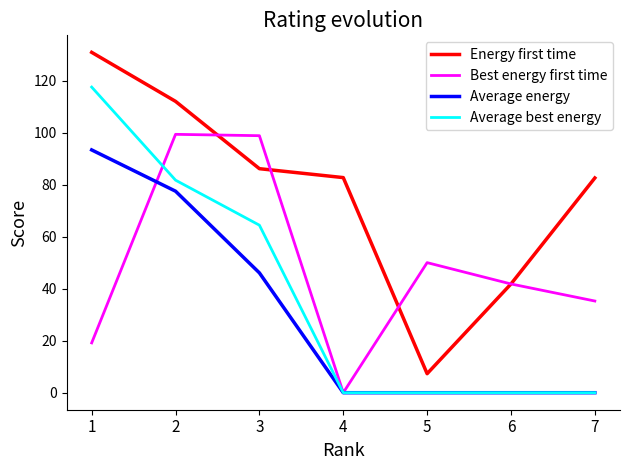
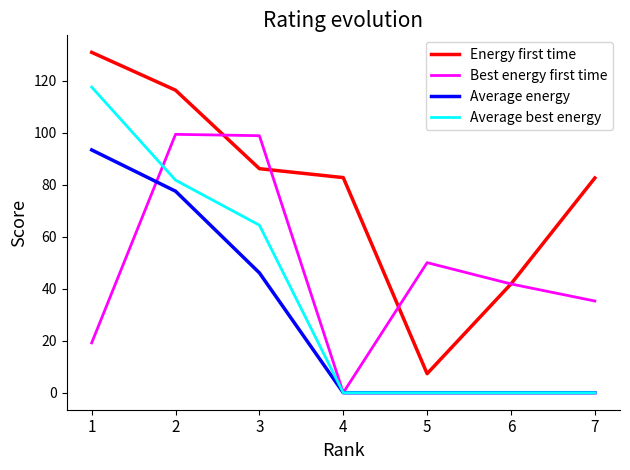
Energy first time, 2: 112 -> 116
